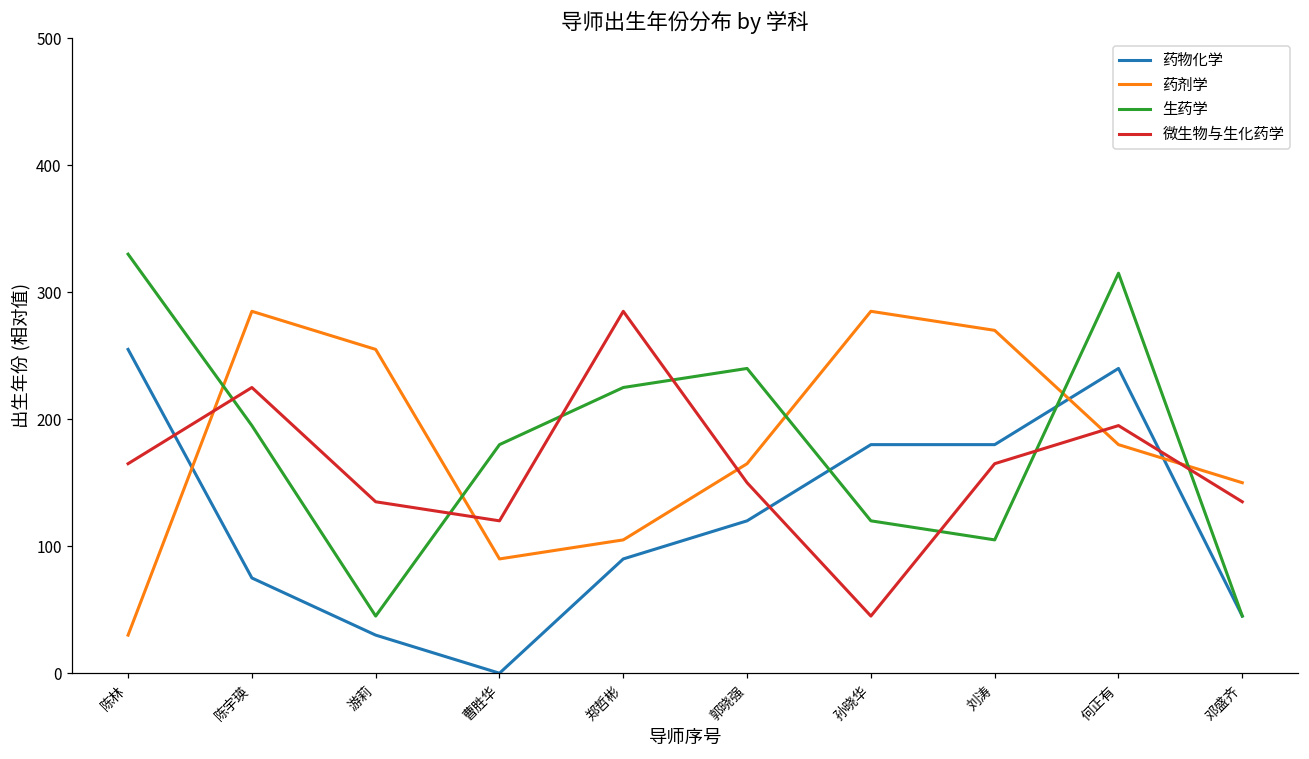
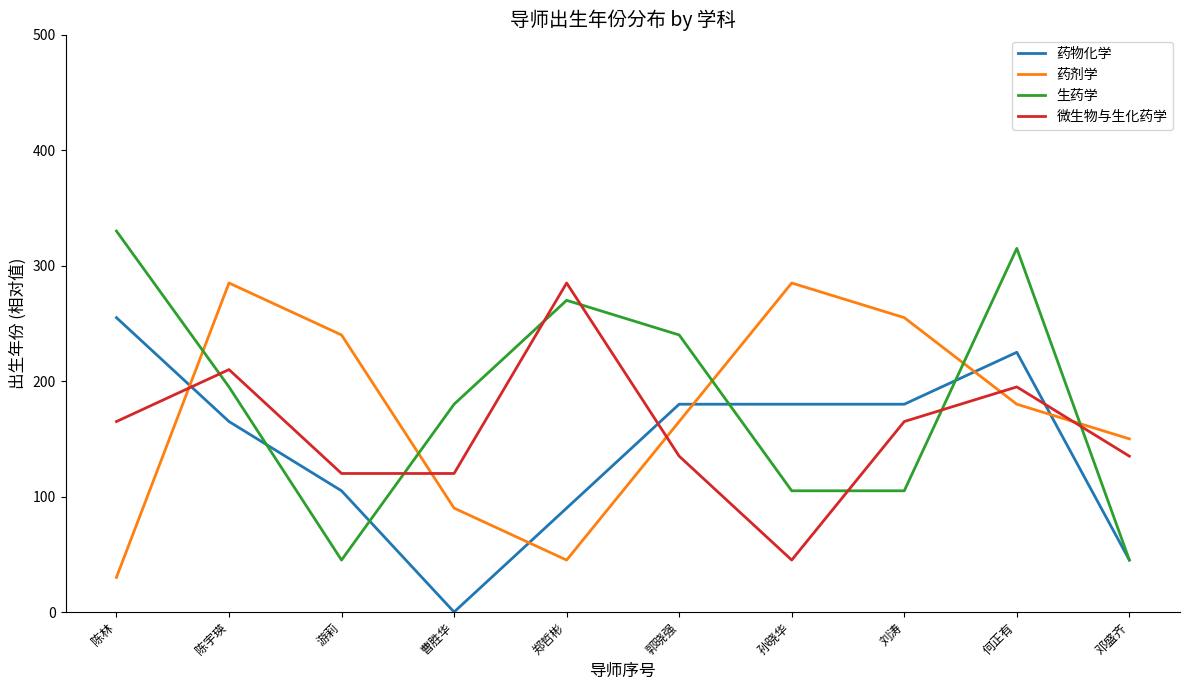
药物化学, 陈宇瑛: 75 -> 165
微生物与生化药学, 陈宇瑛: 225 -> 210
药物化学, 游莉: 30 -> 105
药剂学, 游莉: 255 -> 240
微生物与生化药学, 游莉: 135 -> 120
药剂学, 郑哲彬: 105 -> 45
生药学, 郑哲彬: 225 -> 270
药物化学, 郭晓强: 120 -> 180
微生物与生化药学, 郭晓强: 150 -> 135
生药学, 孙晓华: 120 -> 105
药剂学, 刘涛: 270 -> 255
药物化学, 何正有: 240 -> 225
